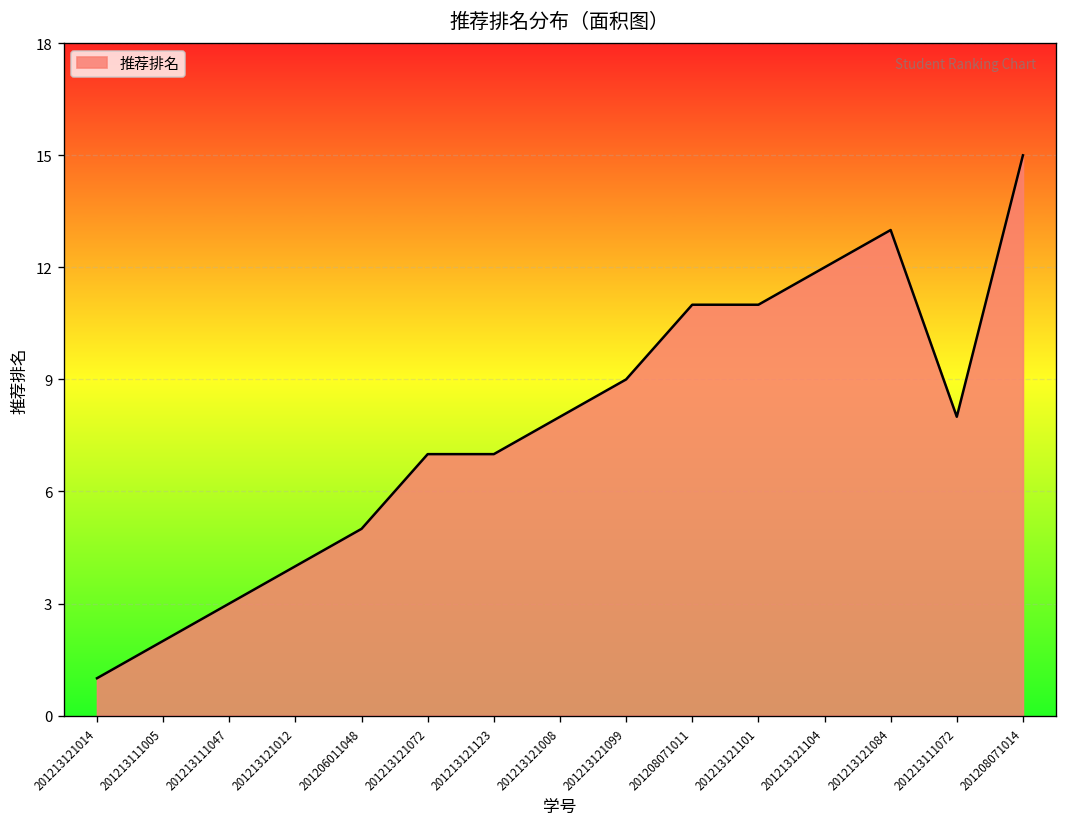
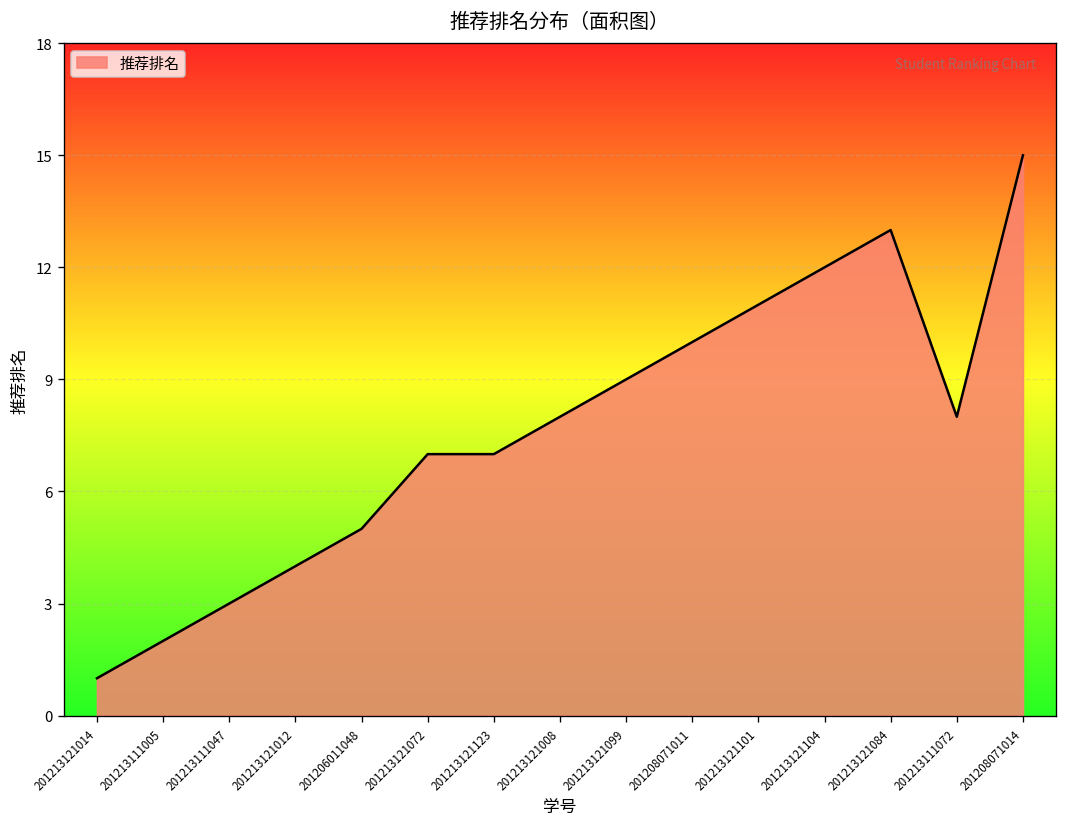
201208071011: 11 -> 10
